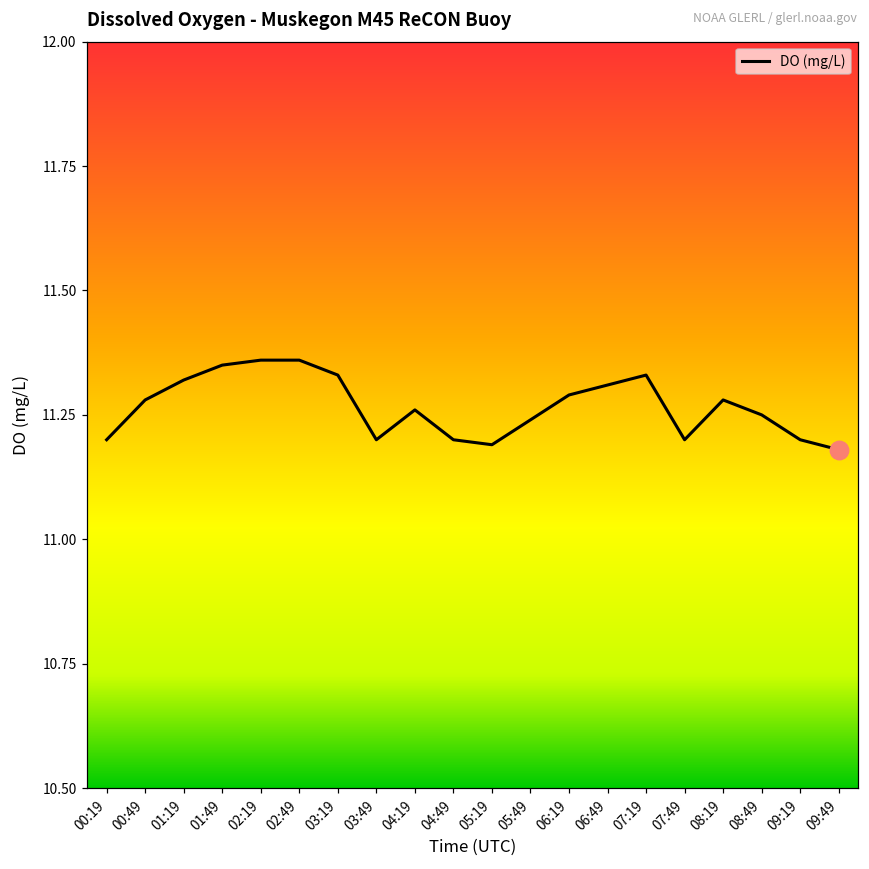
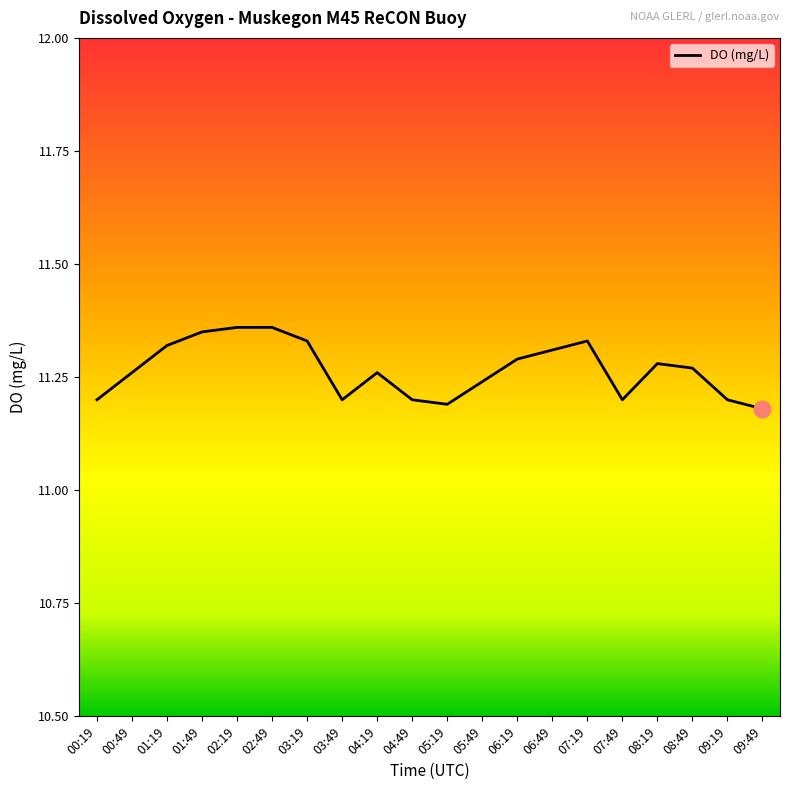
DO (mg/L), 00:49: 11.28 -> 11.26
DO (mg/L), 08:49: 11.25 -> 11.27
